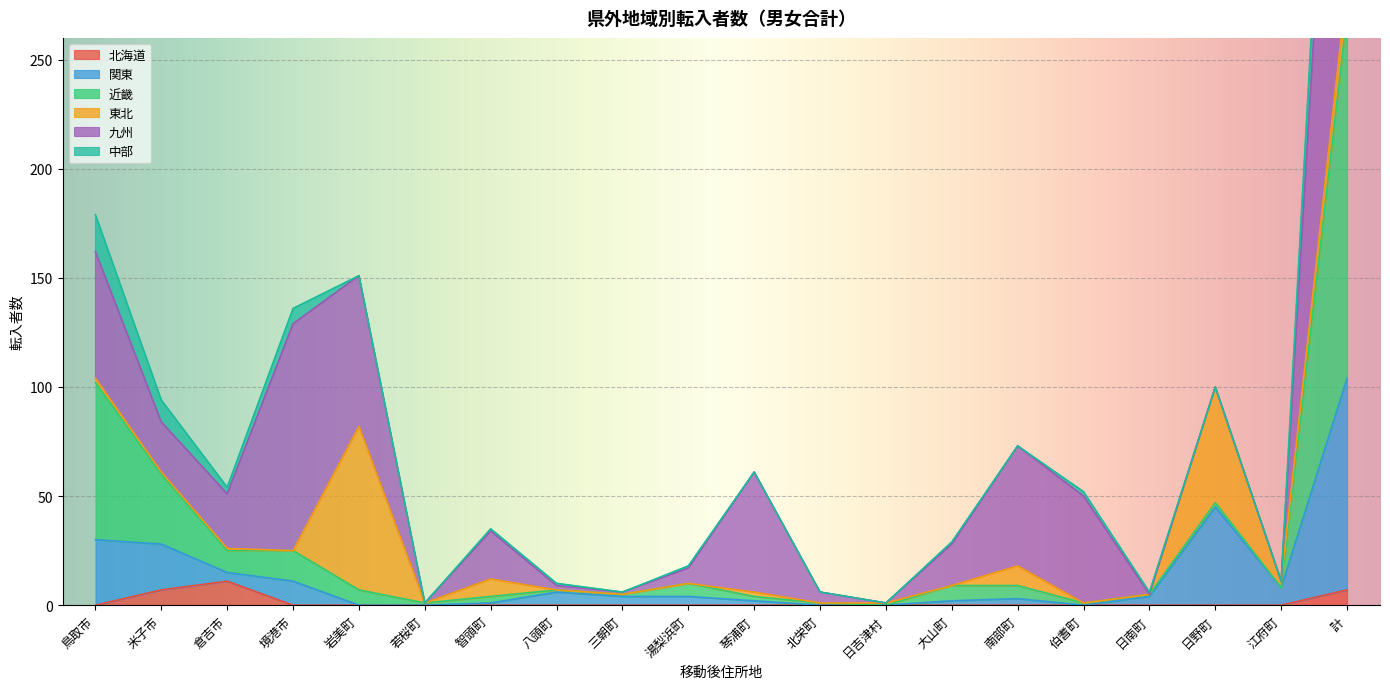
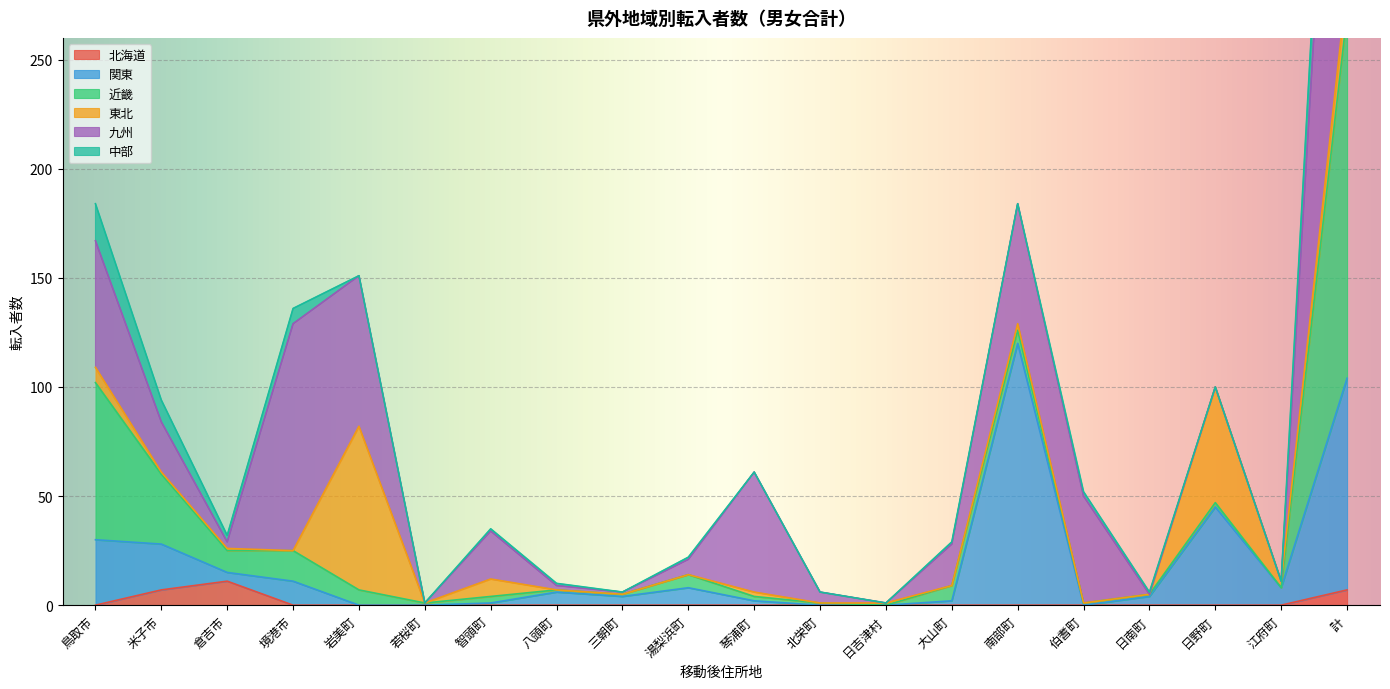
東北, 鳥取市: 2 -> 7
九州, 倉吉市: 25 -> 3
関東, 湯梨浜町: 4 -> 8
関東, 南部町: 3 -> 120
東北, 南部町: 9 -> 3
